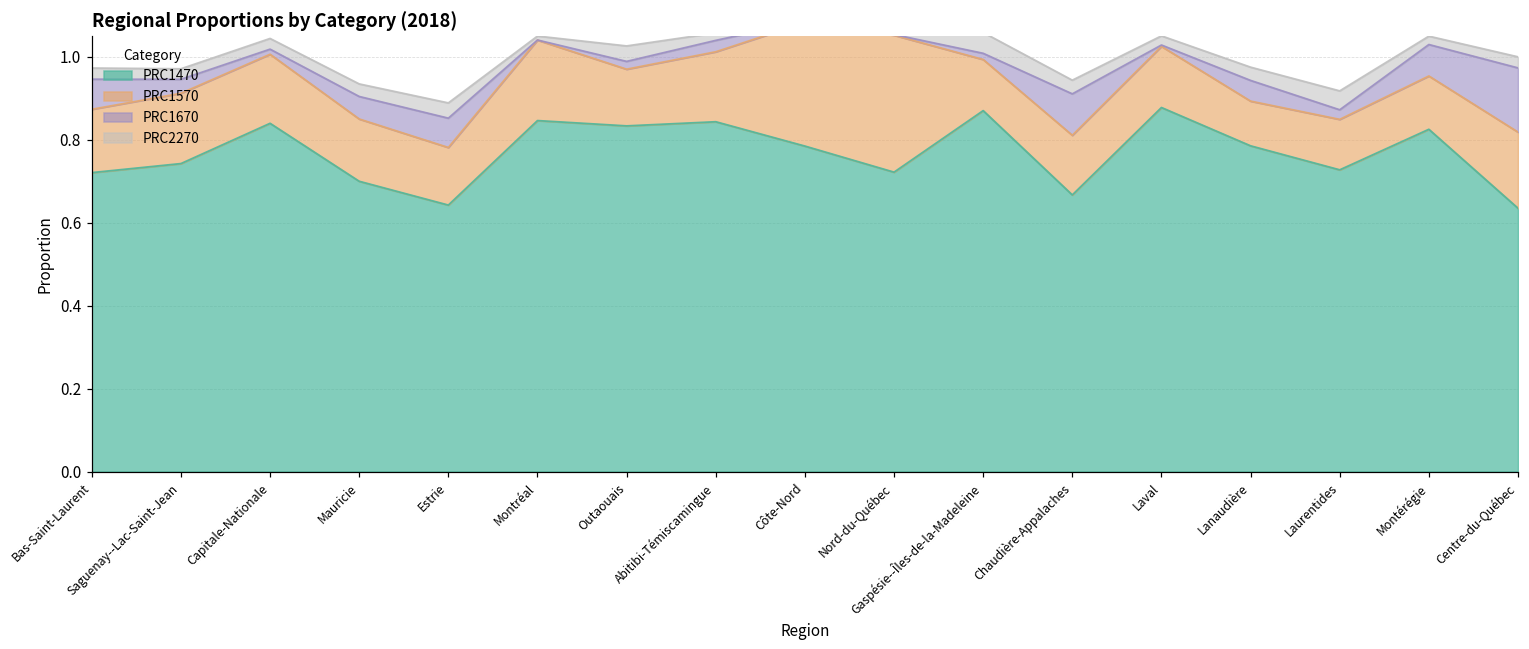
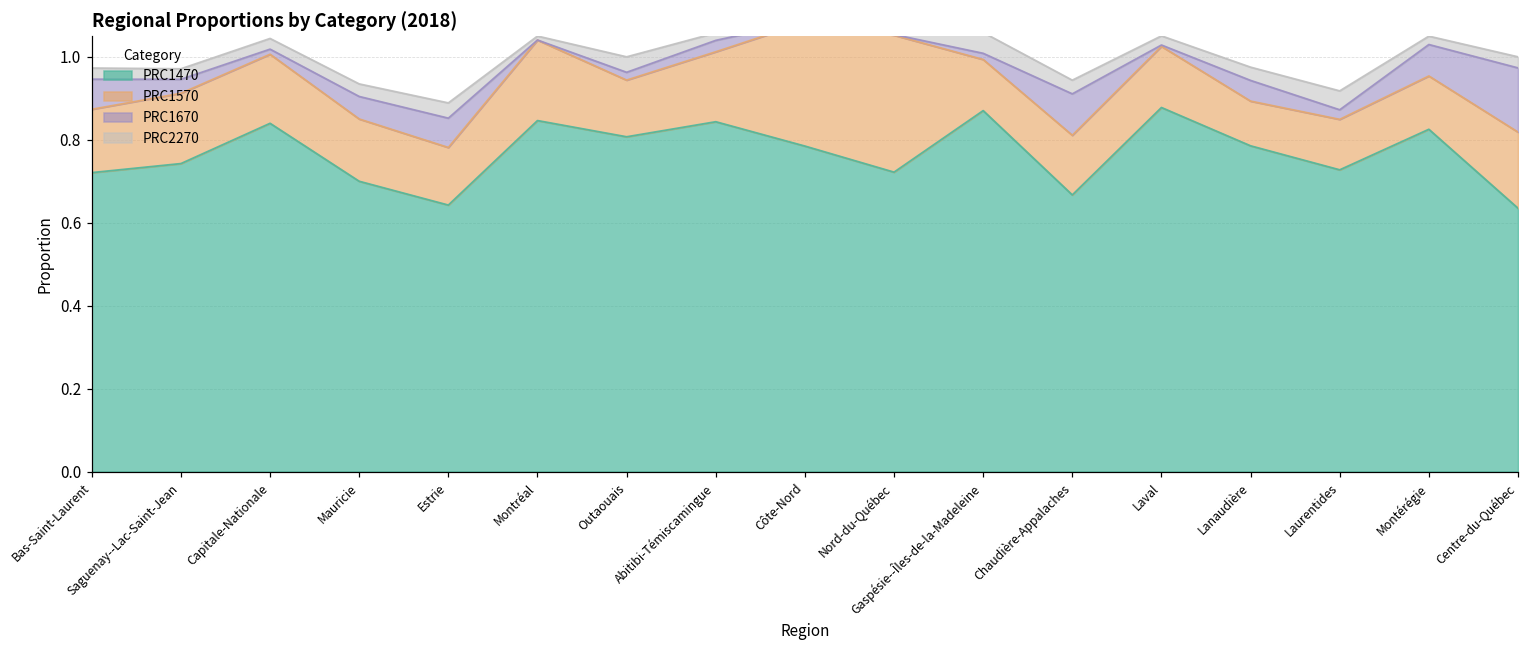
PRC1470, Outaouais: 0.83 -> 0.81
